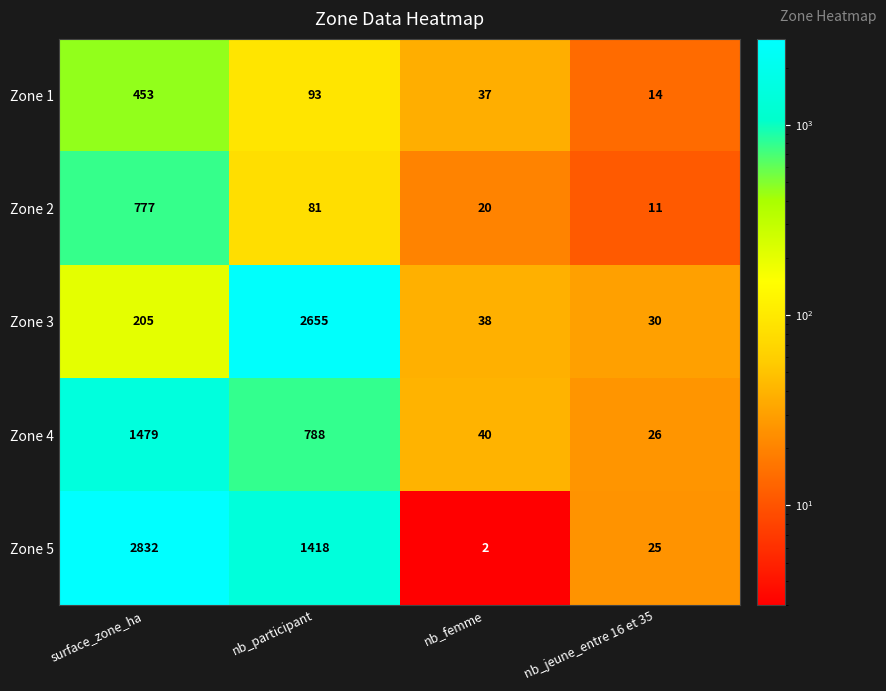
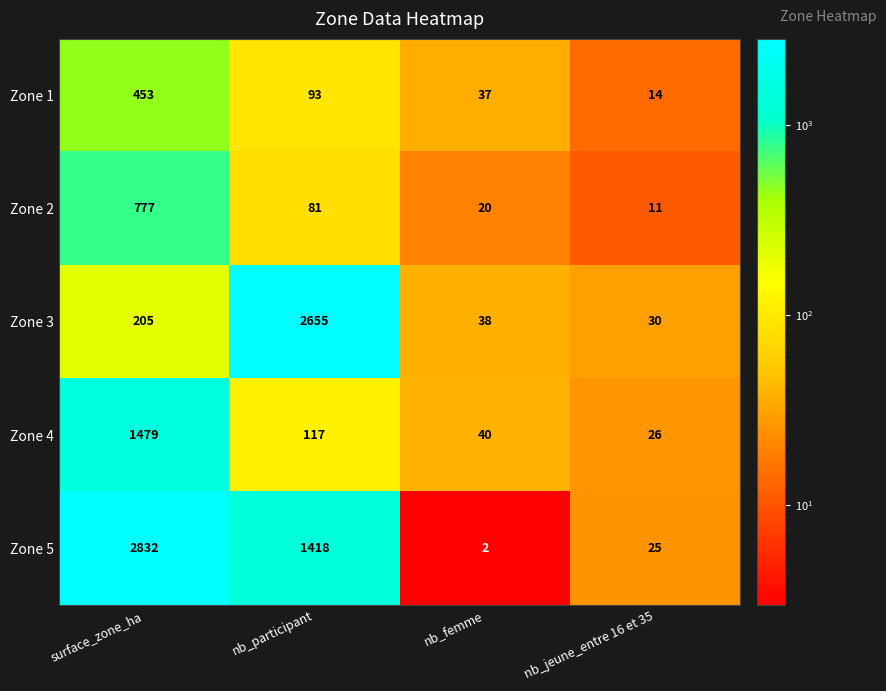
Zone 4, nb_participant: 788 -> 117
